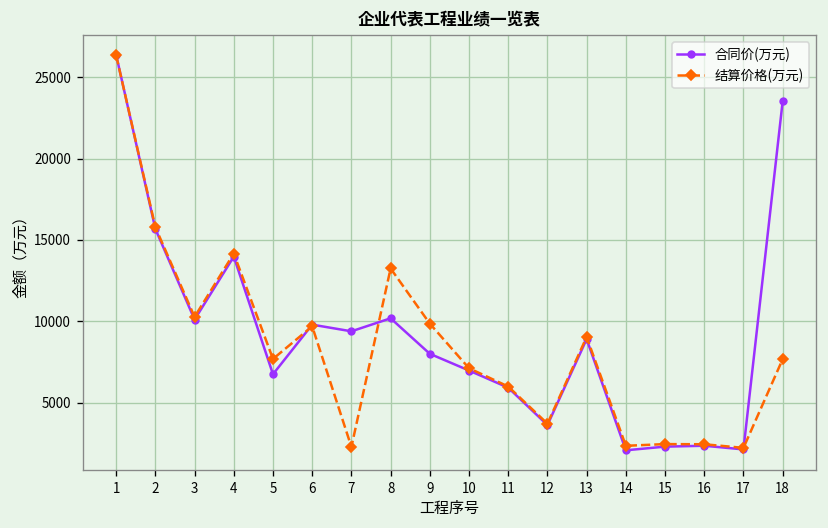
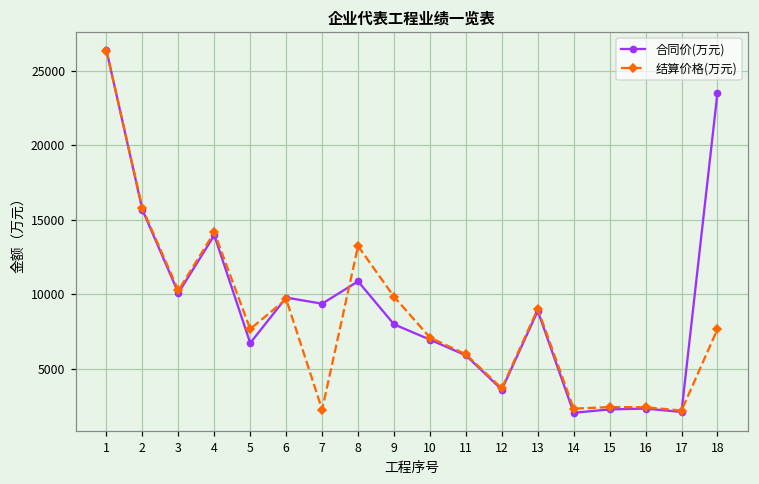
合同价(万元), 8: 10200 -> 10900
